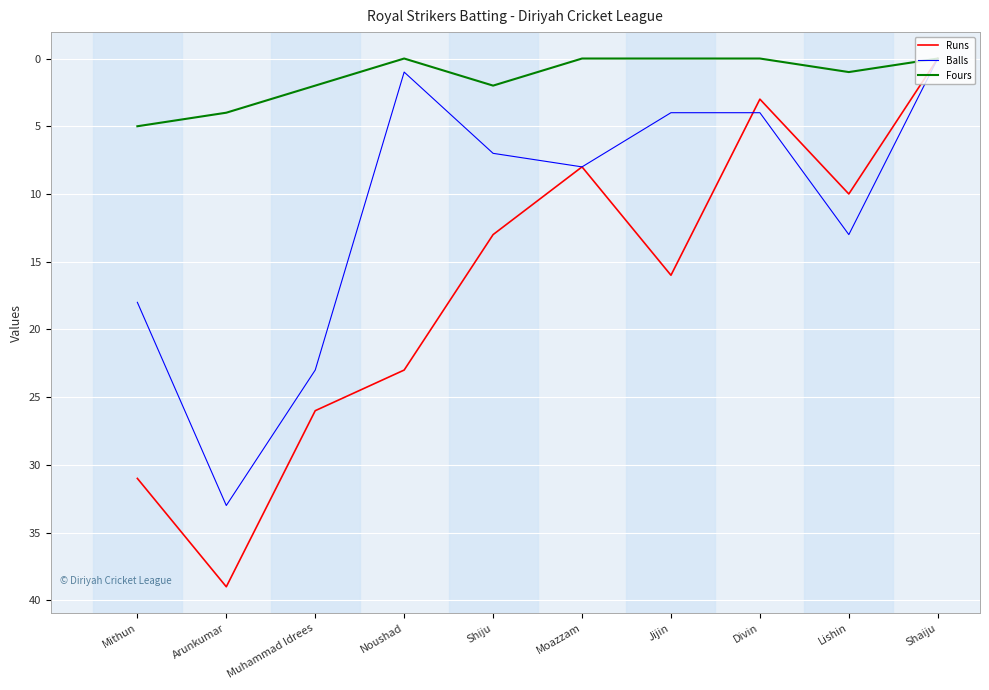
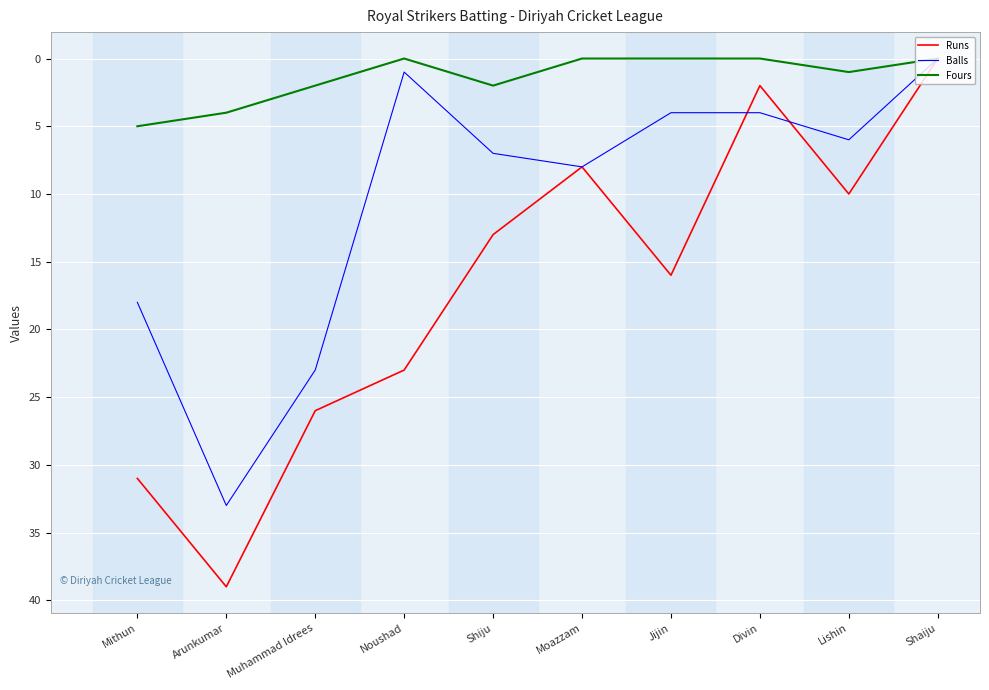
Runs, Divin: 3 -> 2
Balls, Lishin: 13 -> 6
